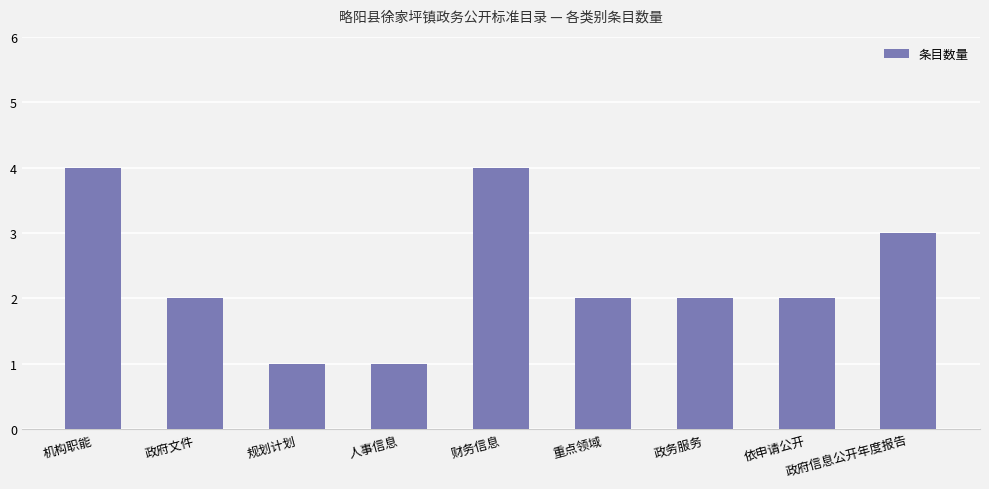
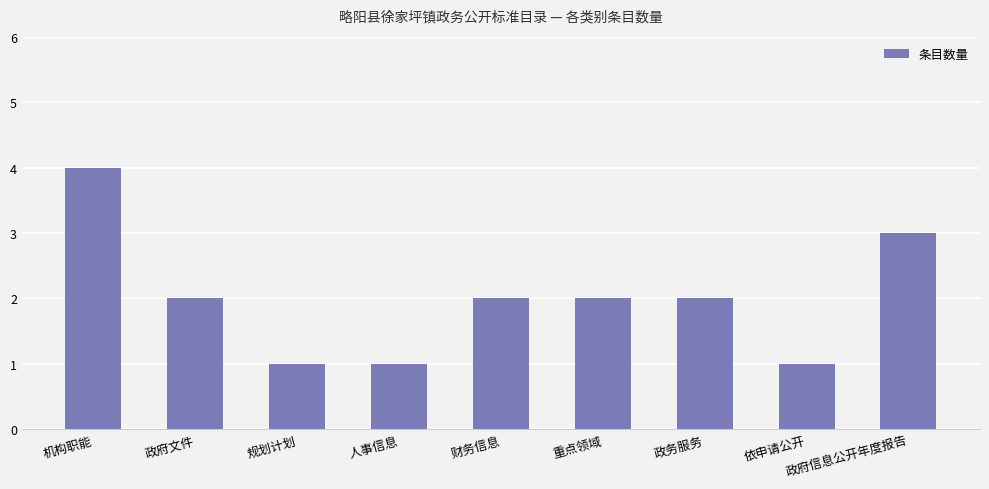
财务信息: 4 -> 2
依申请公开: 2 -> 1
